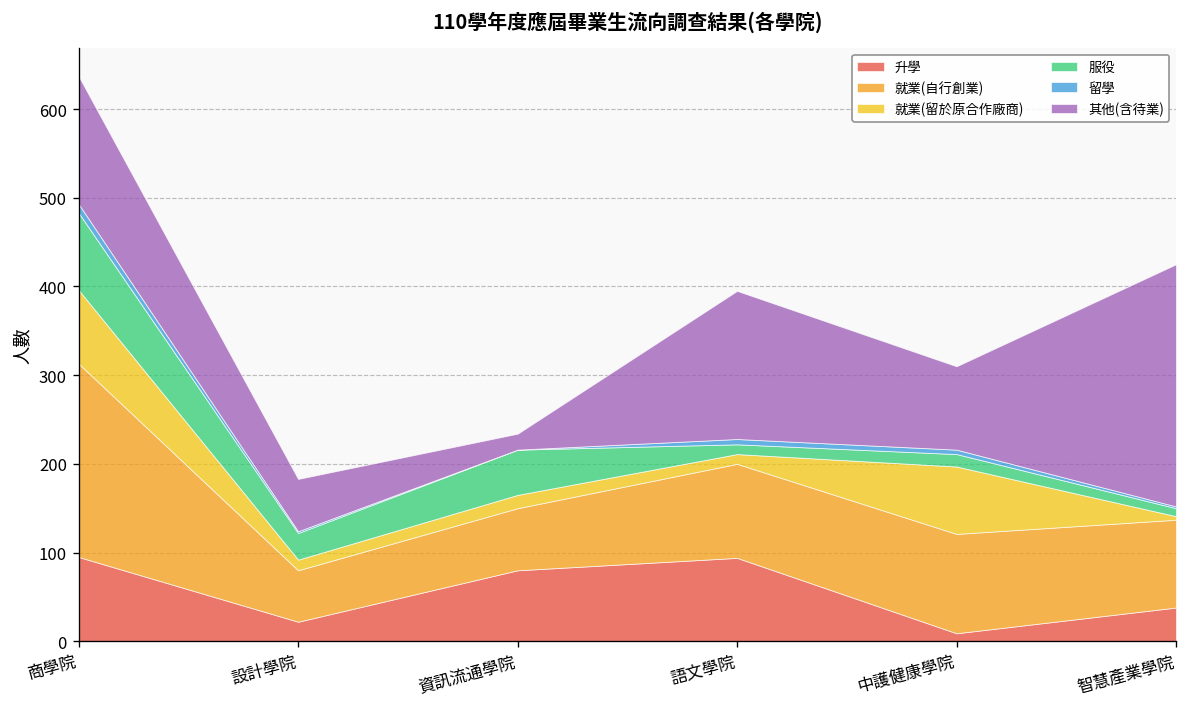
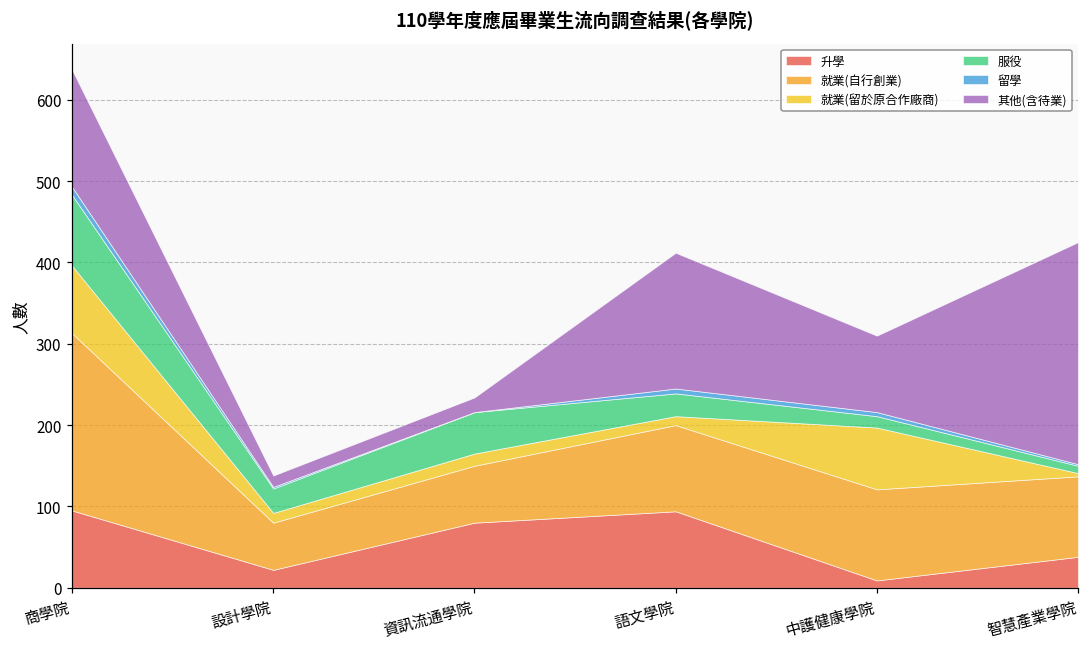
其他(含待業), 設計學院: 60 -> 10
服役, 語文學院: 10 -> 30
